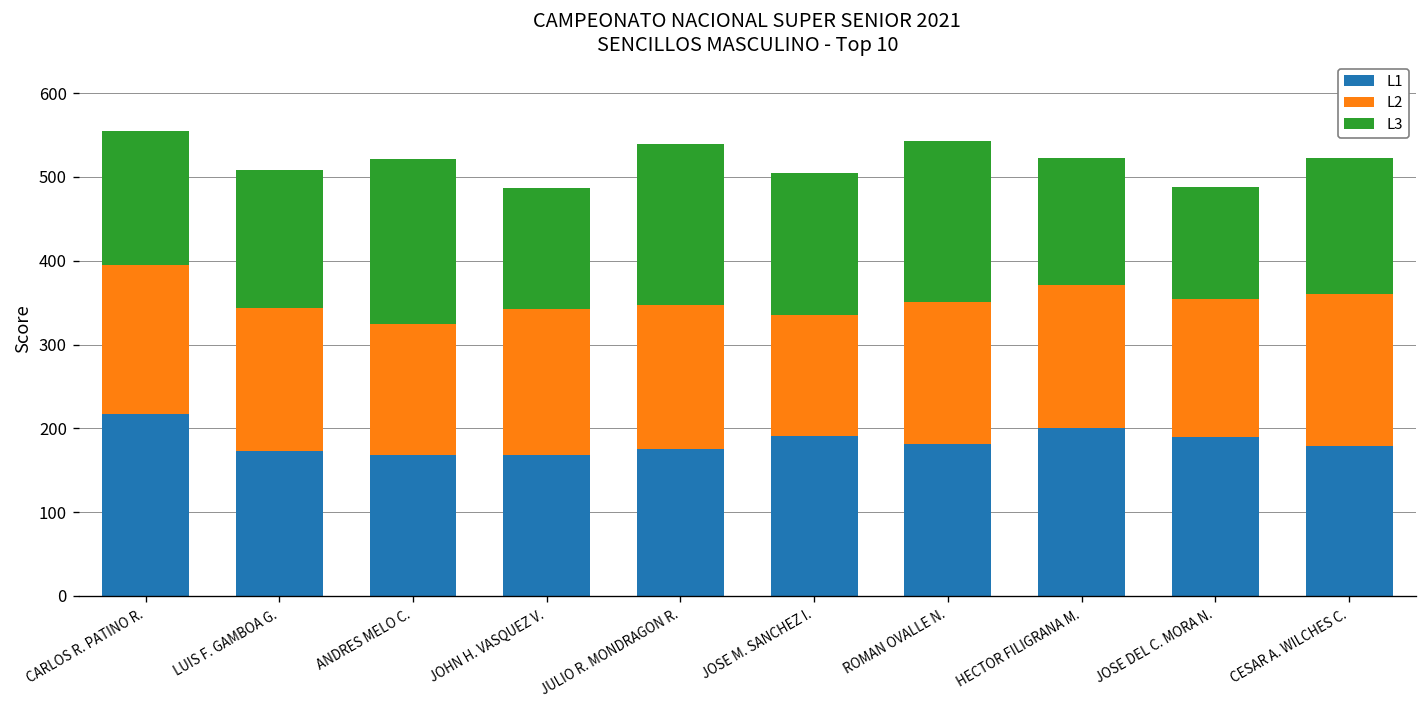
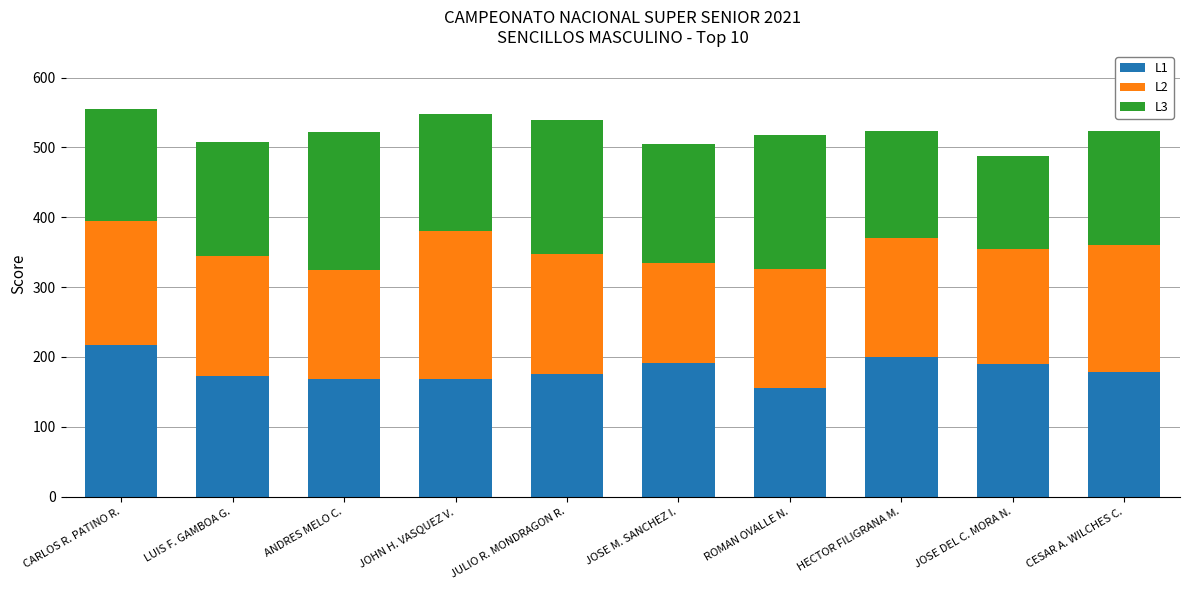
L2, JOHN H. VASQUEZ V.: 180 -> 210
L3, JOHN H. VASQUEZ V.: 140 -> 170
L1, ROMAN OVALLE N.: 180 -> 160
